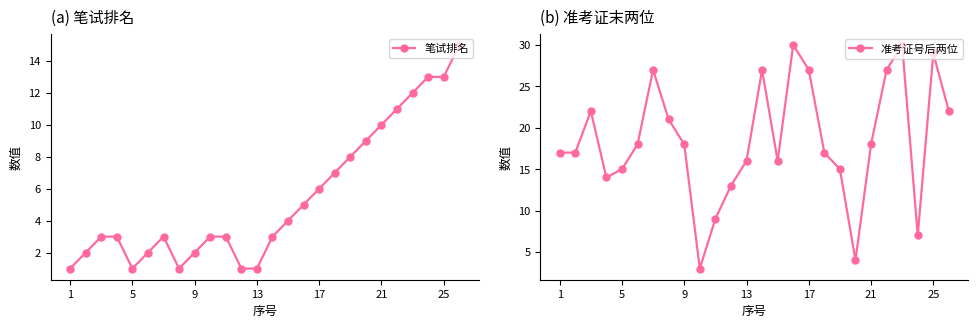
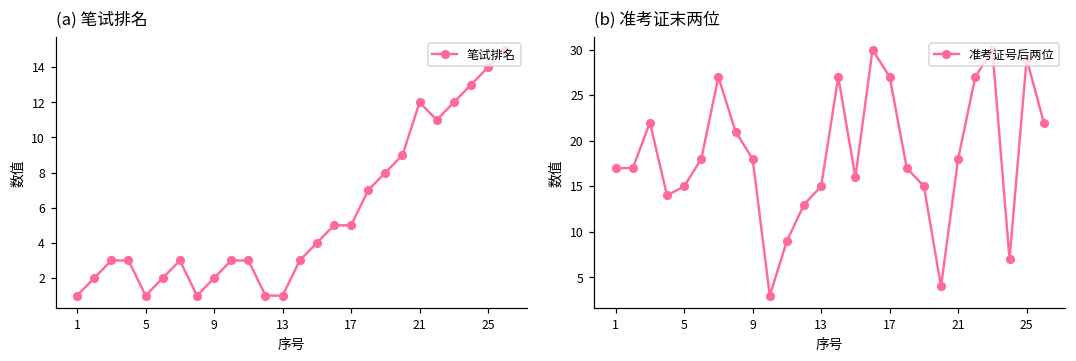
(a) 笔试排名, 17: 6 -> 5
(a) 笔试排名, 21: 10 -> 12
(a) 笔试排名, 25: 13 -> 14
(b) 准考证末两位, 13: 16 -> 15
